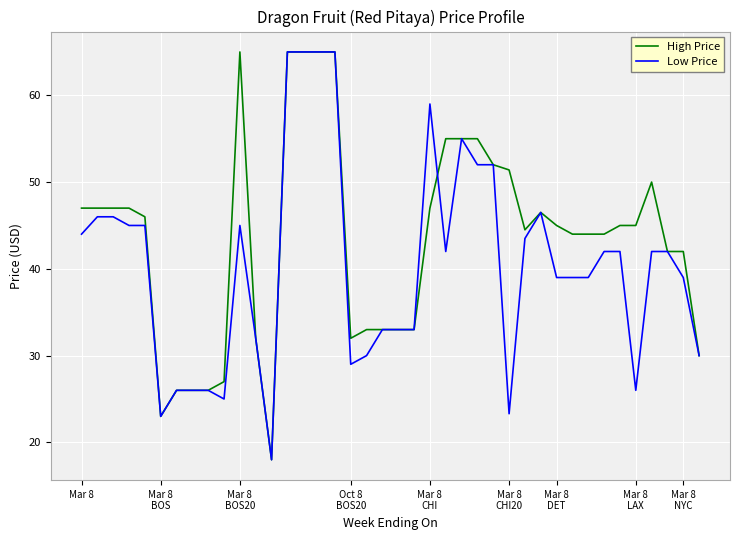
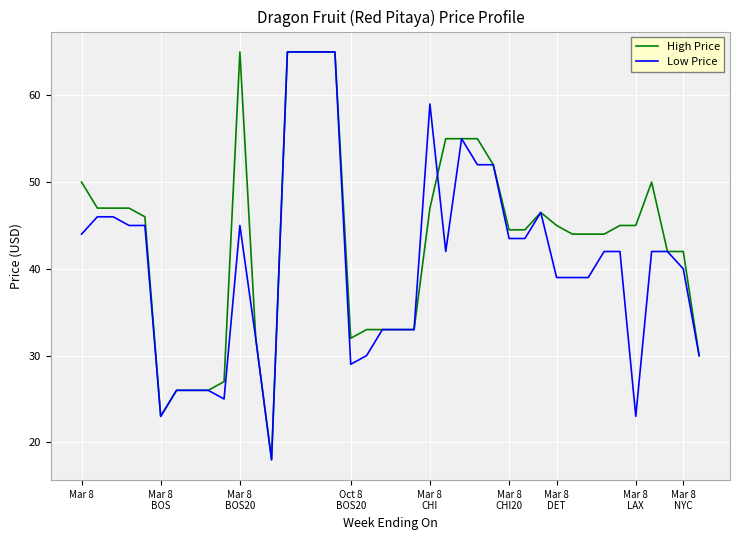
High Price, Mar 8: 47 -> 50
High Price, Mar 8 CHI20: 51 -> 45
Low Price, Mar 8 CHI20: 23 -> 44
Low Price, Mar 8 LAX: 26 -> 23
Low Price, Mar 8 NYC: 39 -> 40
